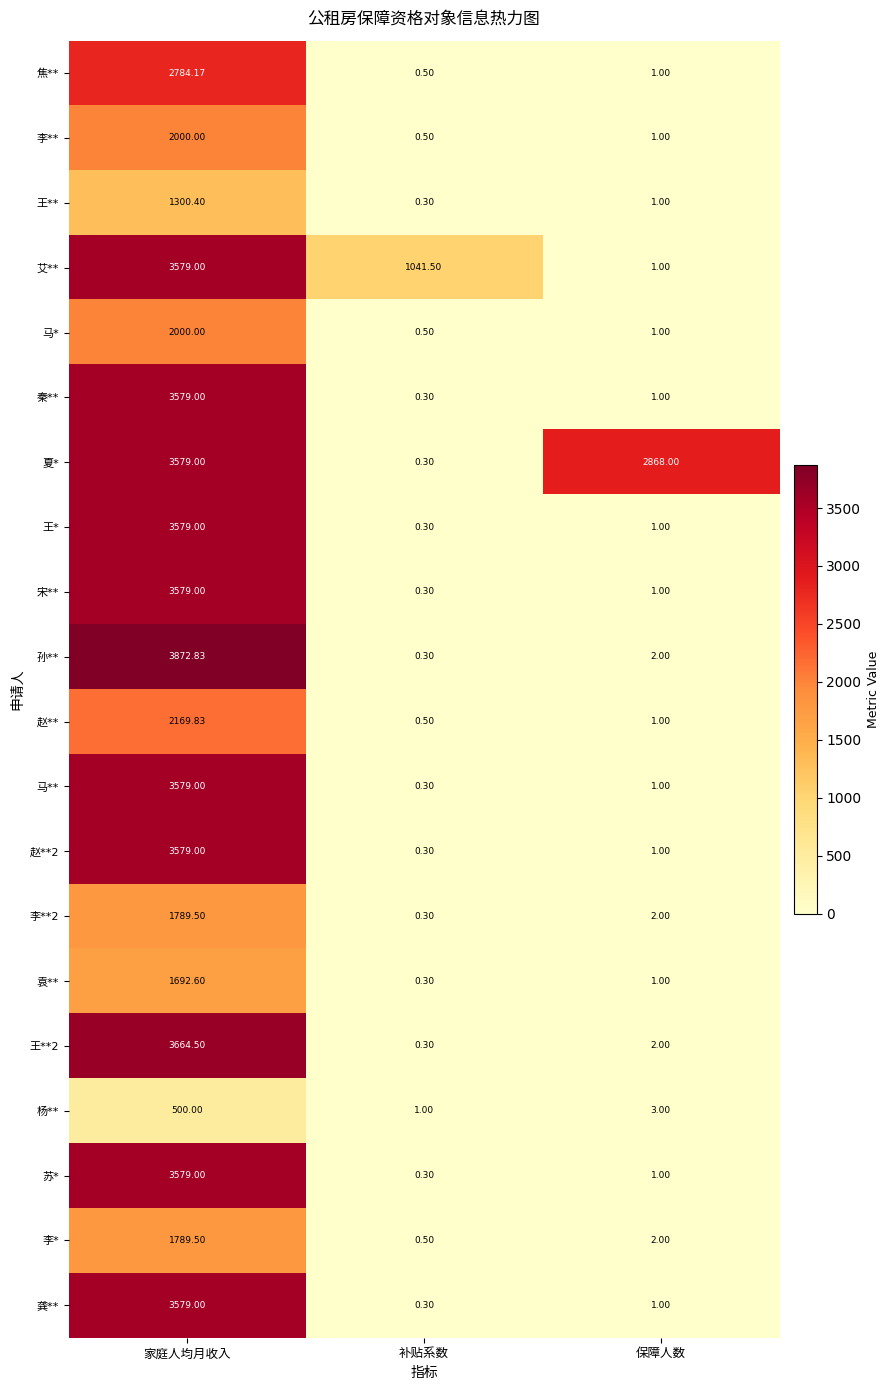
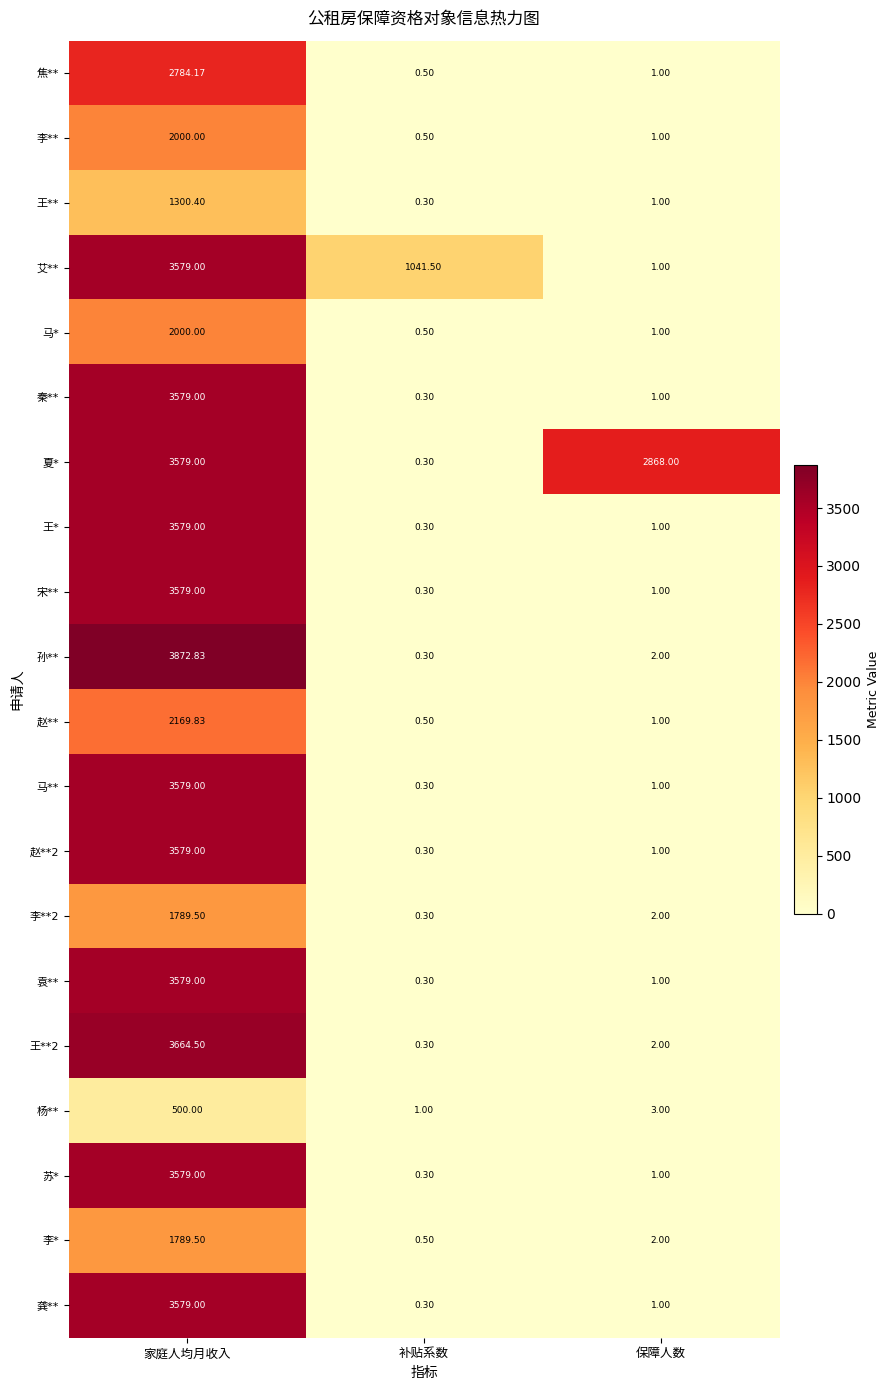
袁**, 家庭人均月收入: 1692.60 -> 3579.00
